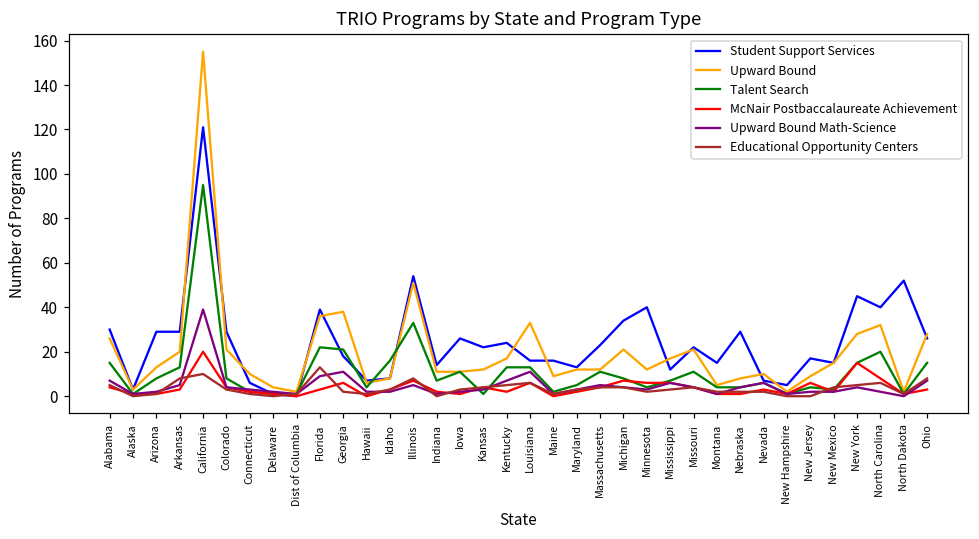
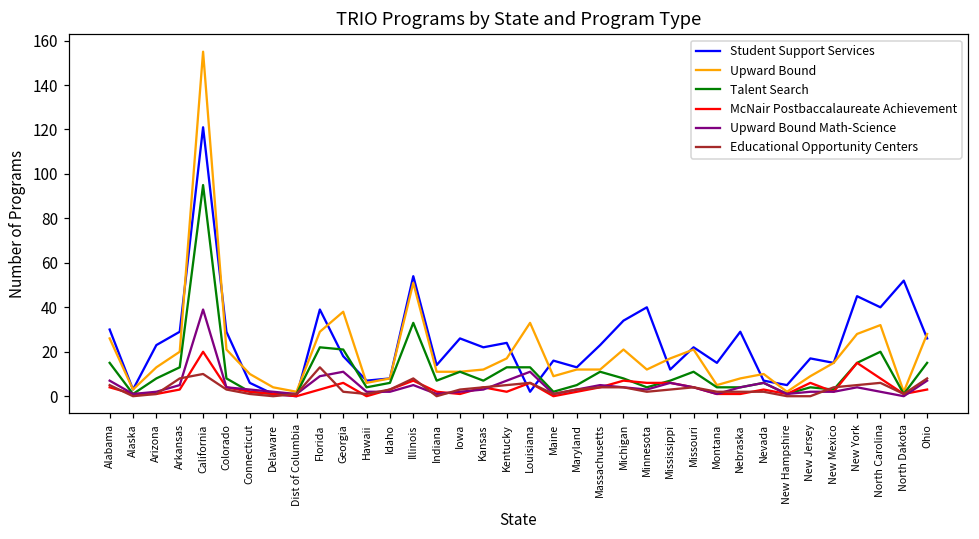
Student Support Services, Arizona: 29 -> 23
Upward Bound, Florida: 36 -> 29
Talent Search, Idaho: 16 -> 6
Talent Search, Kansas: 1 -> 7
Student Support Services, Louisiana: 16 -> 2
